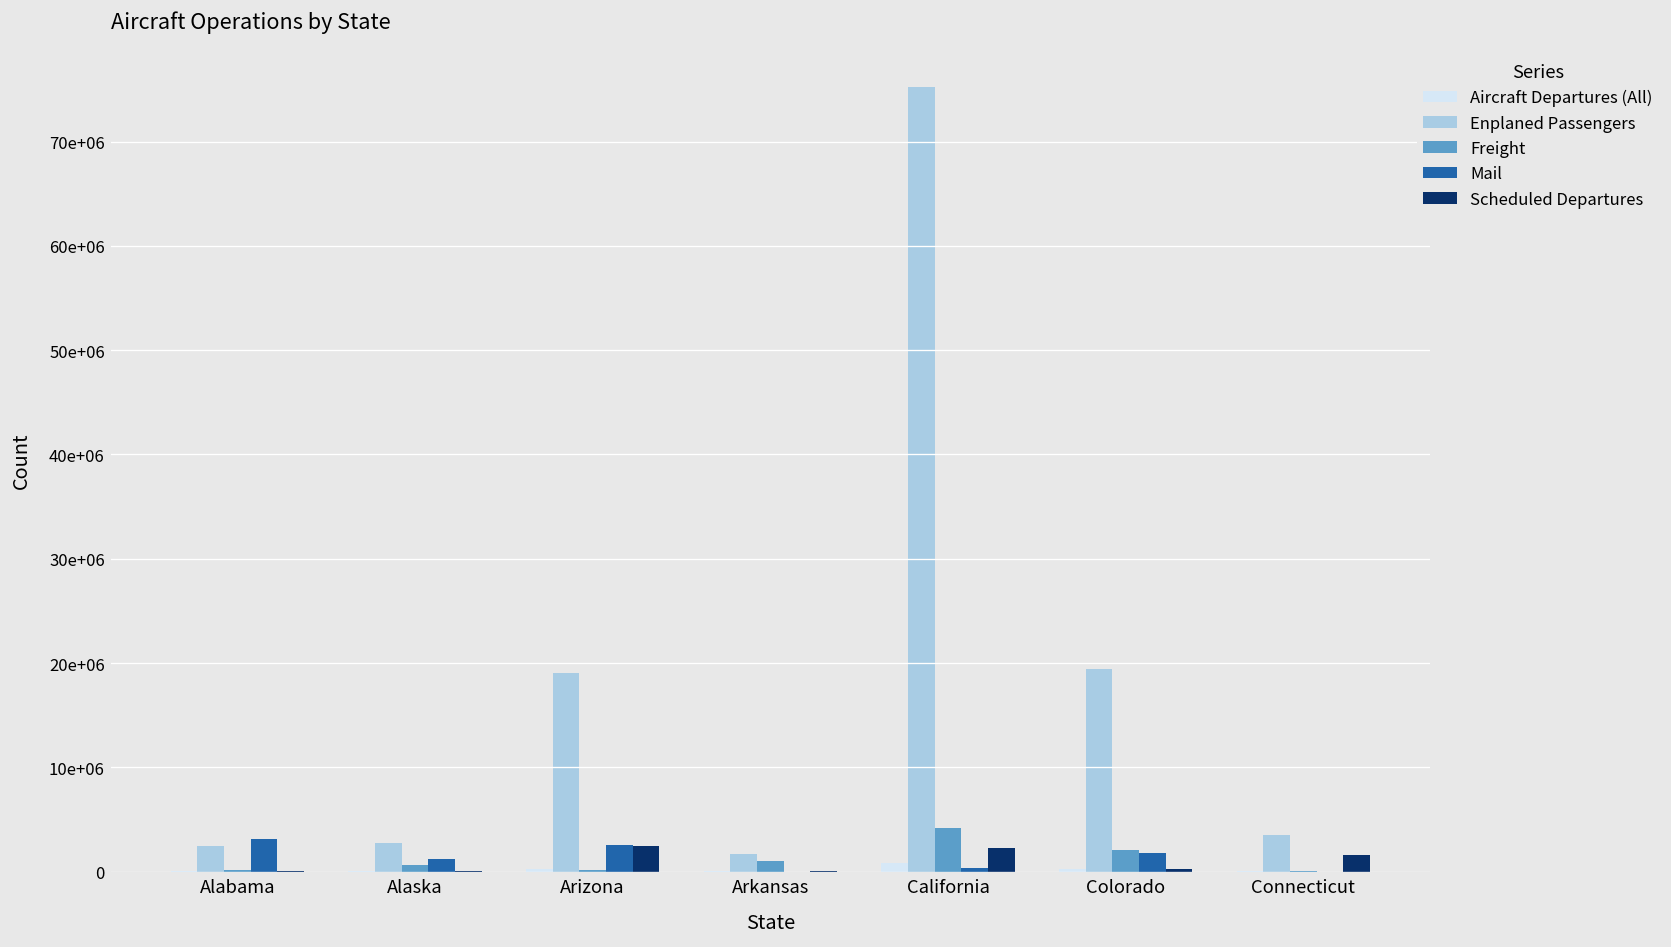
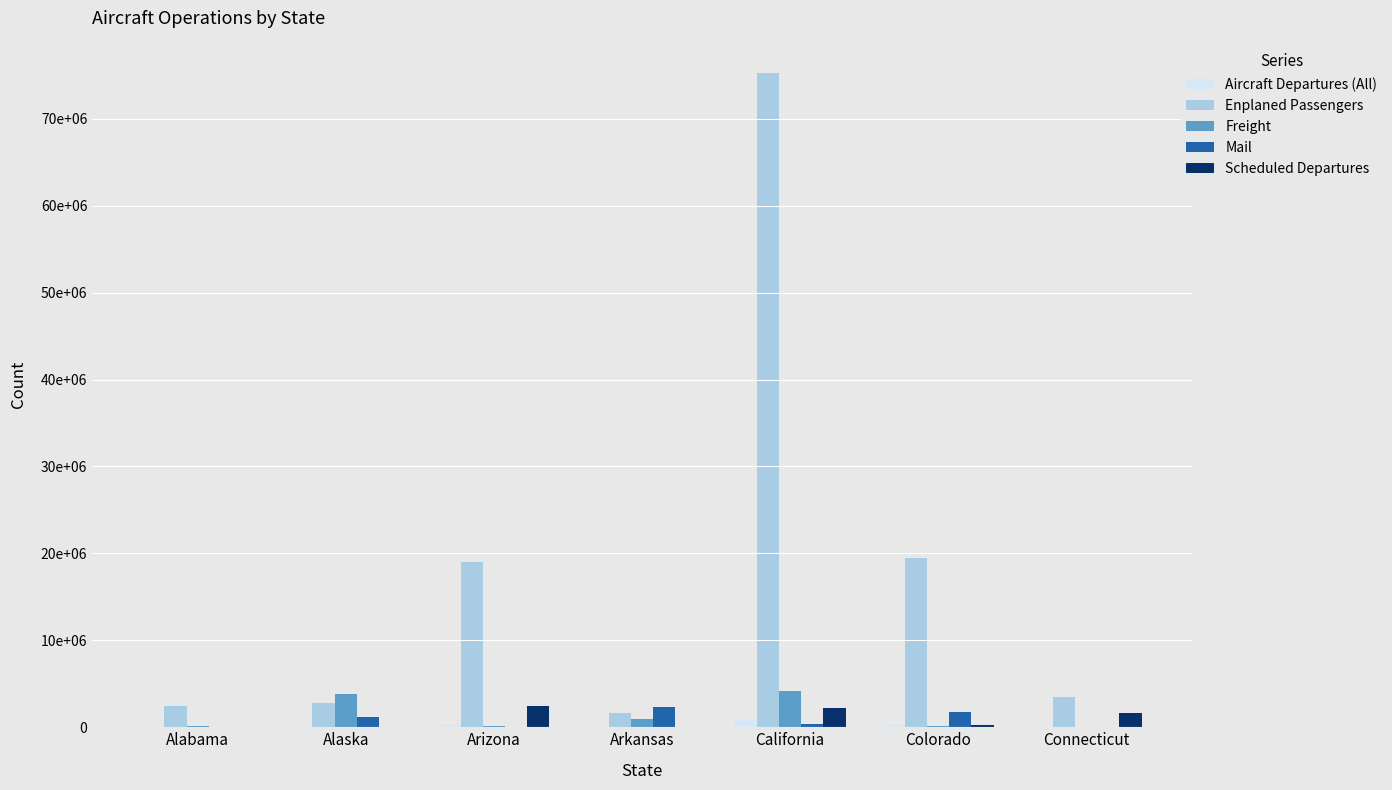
Mail, Alabama: 3000000 -> 0
Freight, Alaska: 1000000 -> 4000000
Mail, Arizona: 3000000 -> 0
Mail, Arkansas: 0 -> 2000000
Freight, Colorado: 2000000 -> 0
